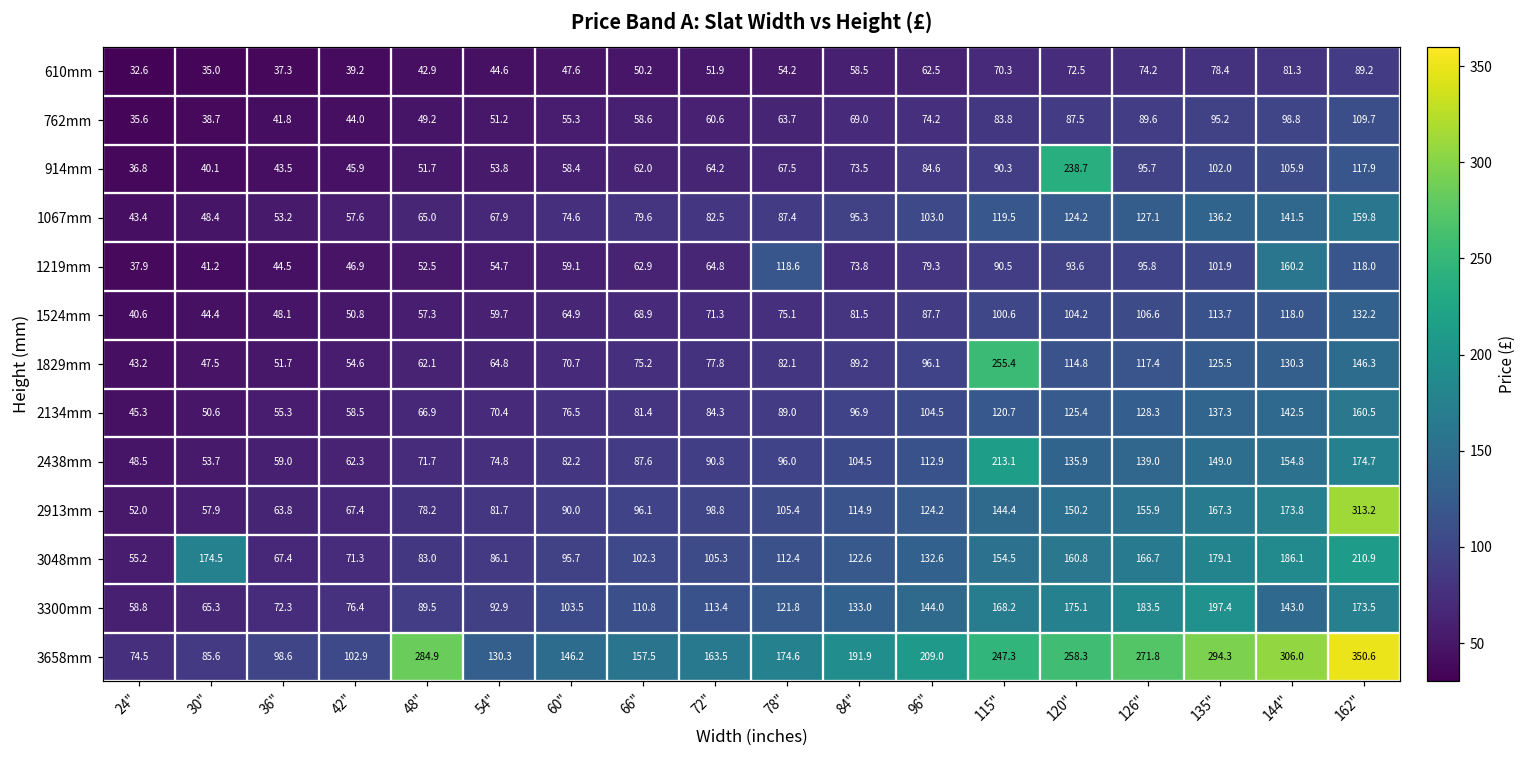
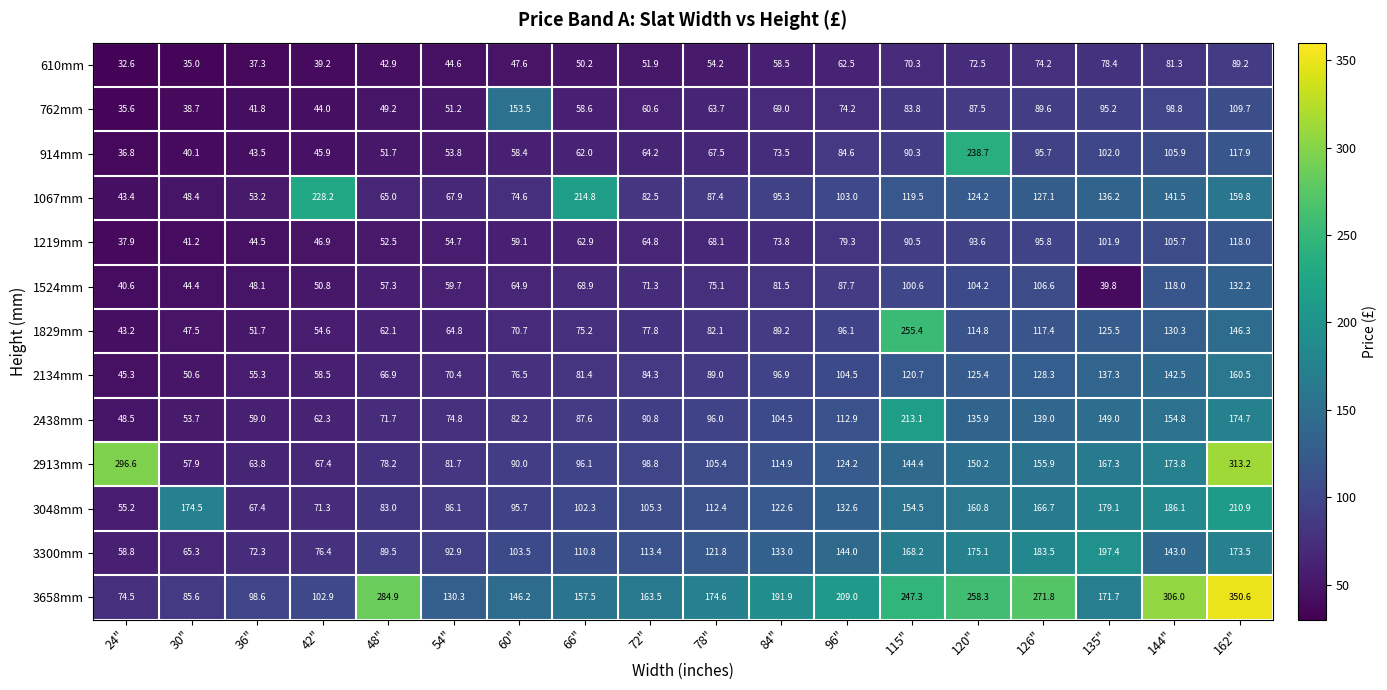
762mm, 60": 55.3 -> 153.5
1067mm, 42": 57.6 -> 228.2
1067mm, 66": 79.6 -> 214.8
1219mm, 78": 118.6 -> 68.1
1219mm, 144": 160.2 -> 105.7
1524mm, 135": 113.7 -> 39.8
2913mm, 24": 52.0 -> 296.6
3658mm, 135": 294.3 -> 171.7
